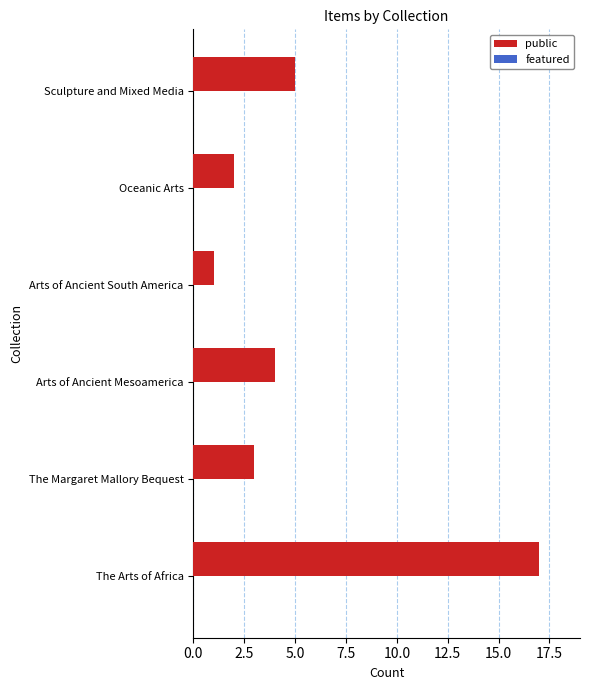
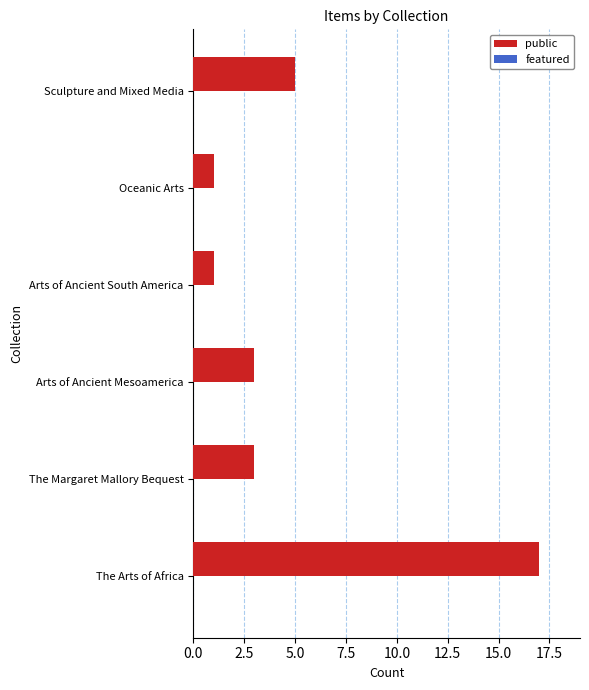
public, Oceanic Arts: 2 -> 1
public, Arts of Ancient Mesoamerica: 4 -> 3
